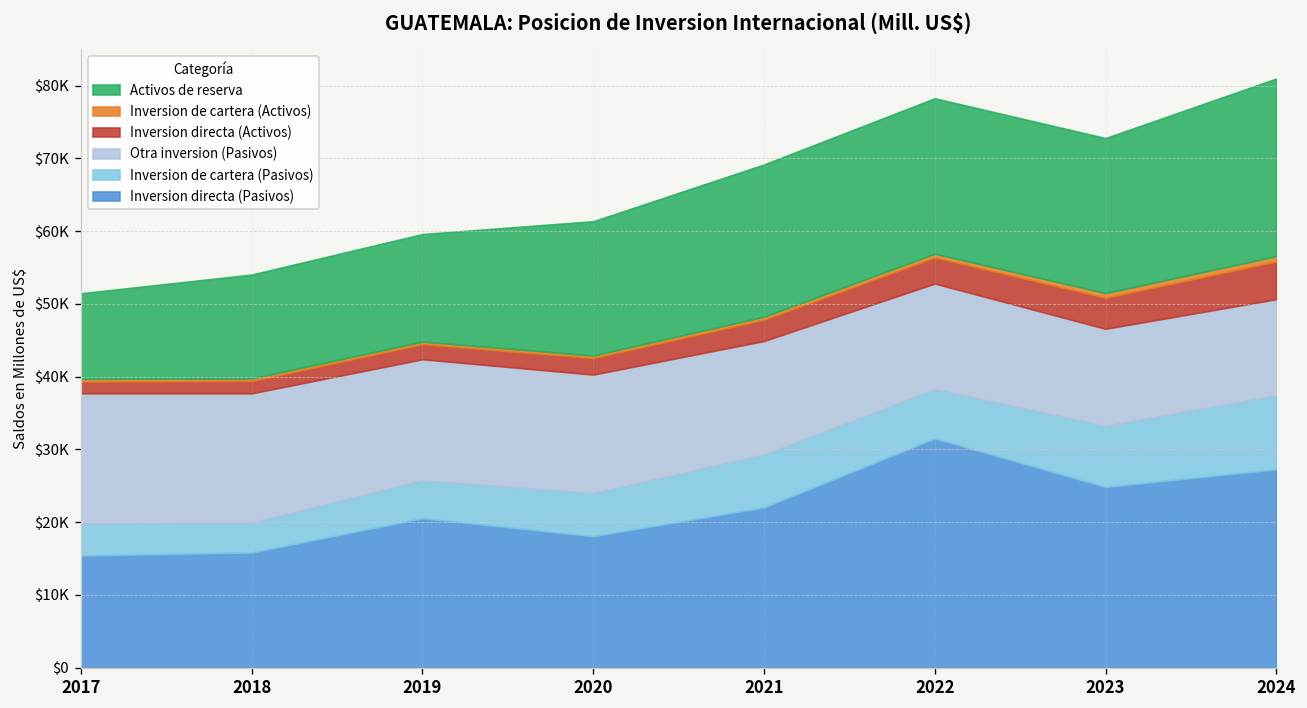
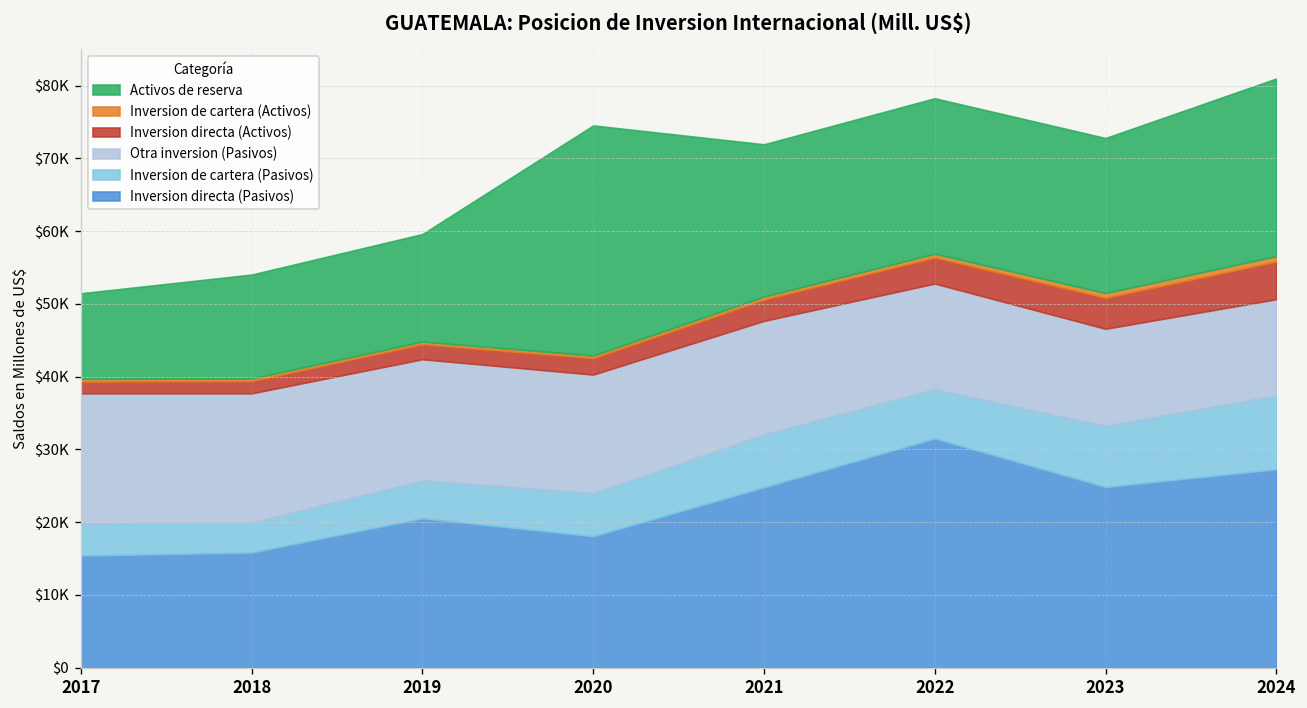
Activos de reserva, 2020: $18000 -> $32000
Inversion directa (Pasivos), 2021: $22000 -> $25000
